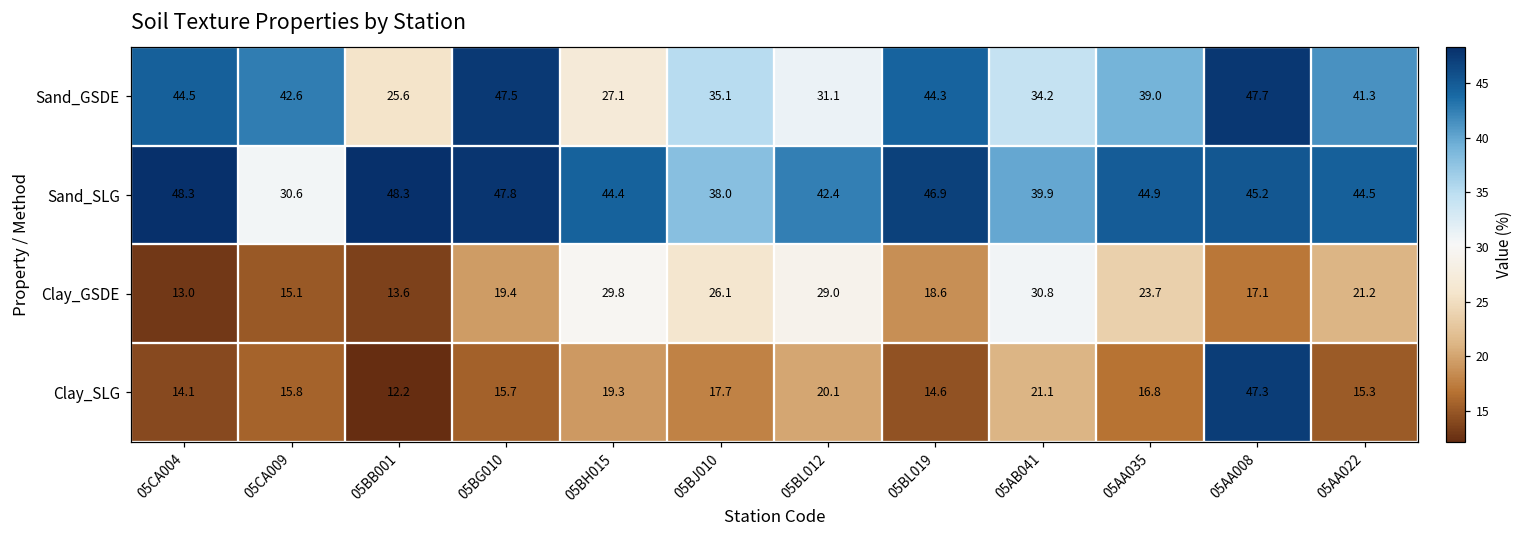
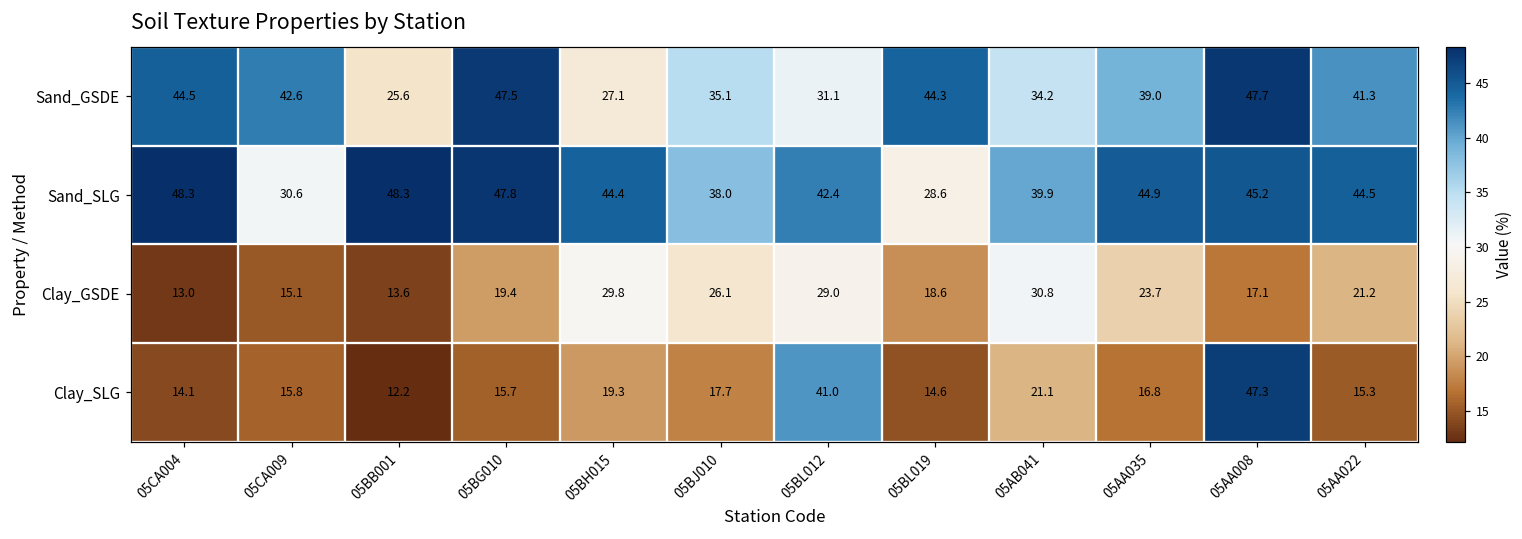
Sand_SLG, 05BL019: 46.9 -> 28.6
Clay_SLG, 05BL012: 20.1 -> 41.0
